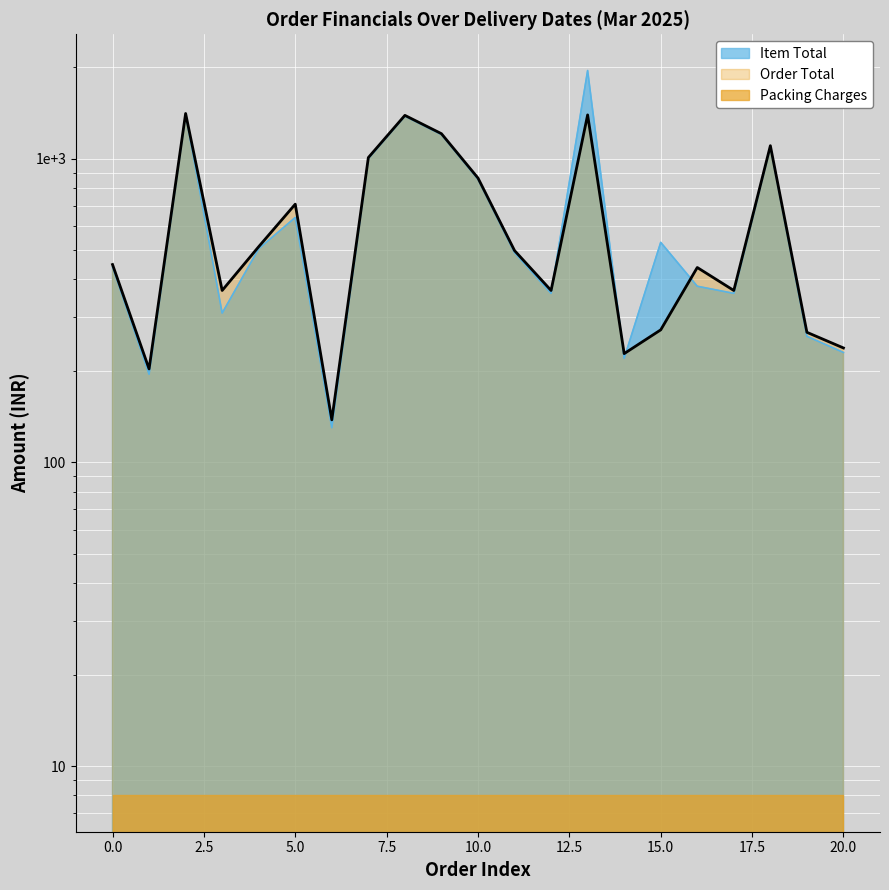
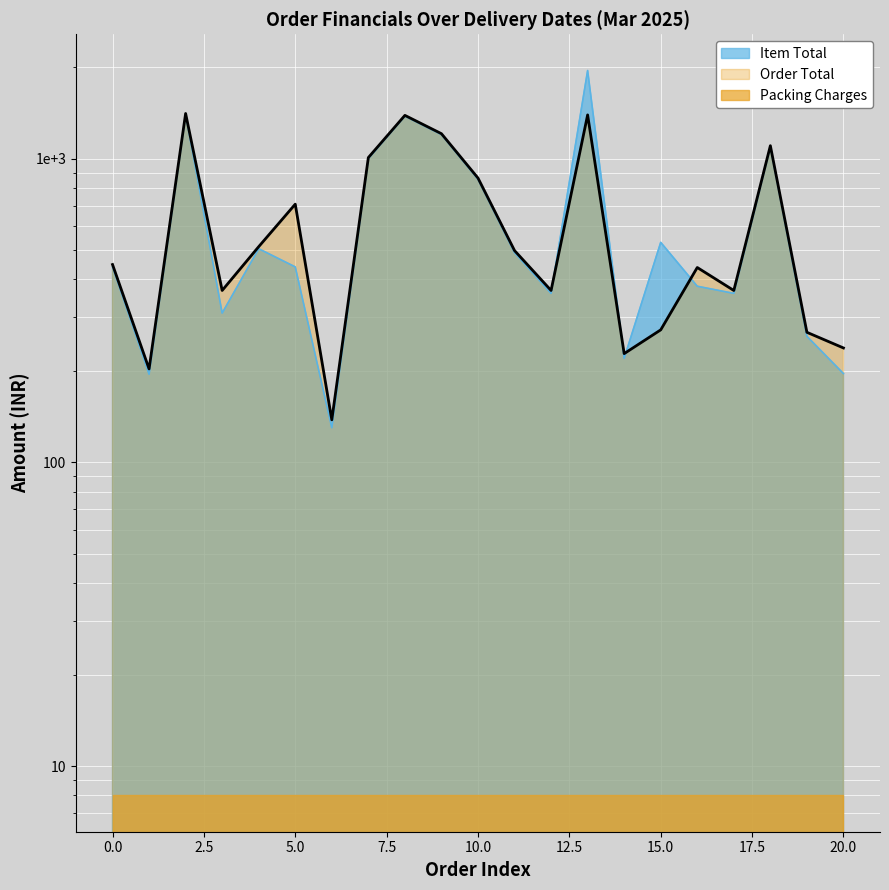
Item Total, 5.0: 640 -> 440
Item Total, 20.0: 230 -> 200
